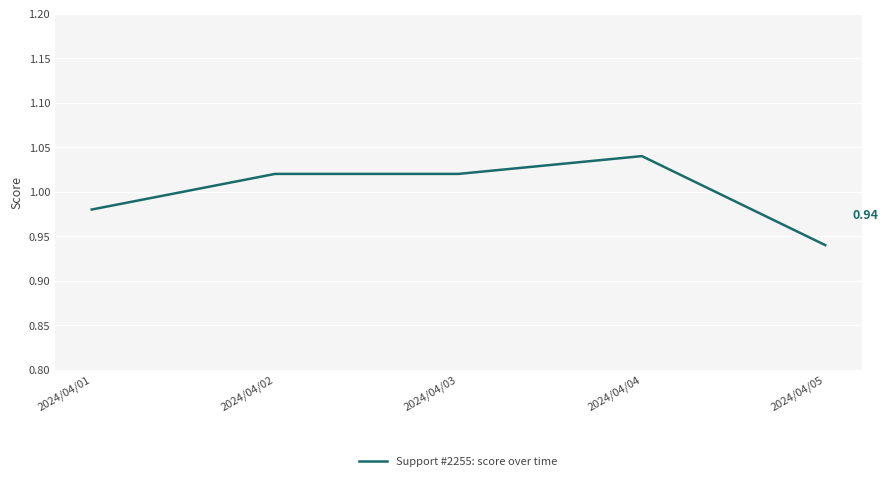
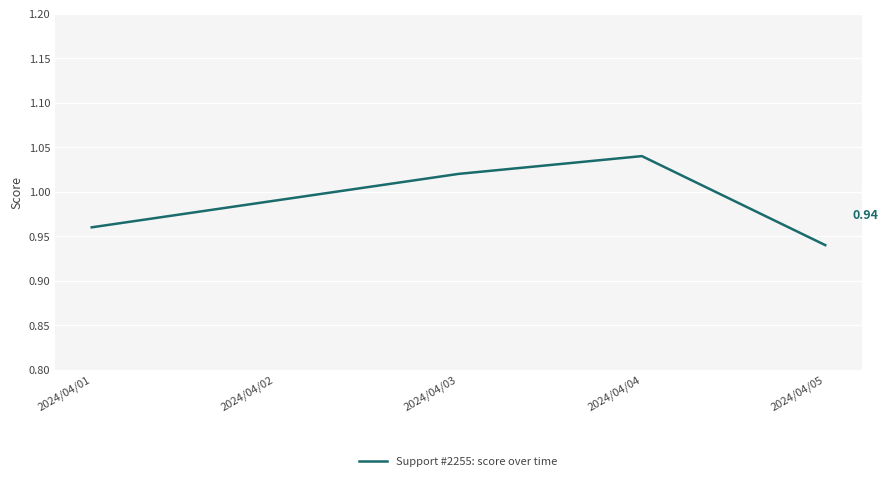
2024/04/01: 0.98 -> 0.96
2024/04/02: 1.02 -> 0.99
